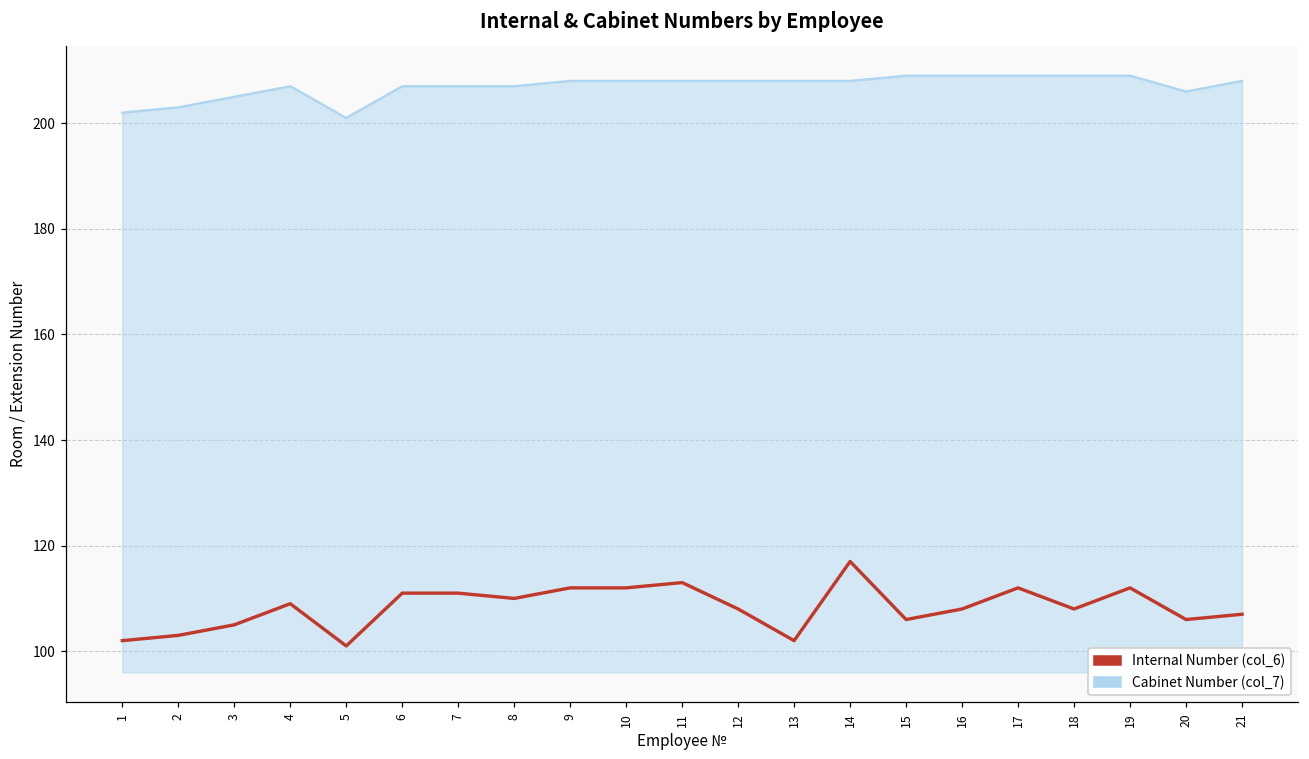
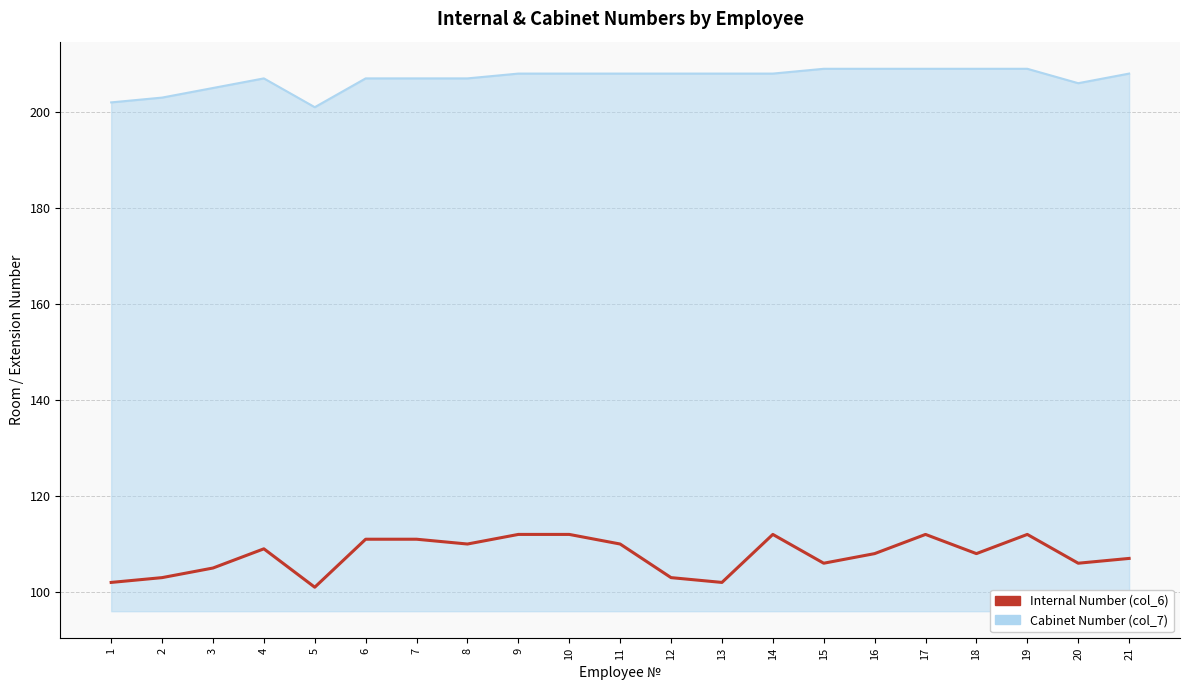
Internal Number (col_6), 11: 113 -> 110
Internal Number (col_6), 12: 108 -> 103
Internal Number (col_6), 14: 117 -> 112
